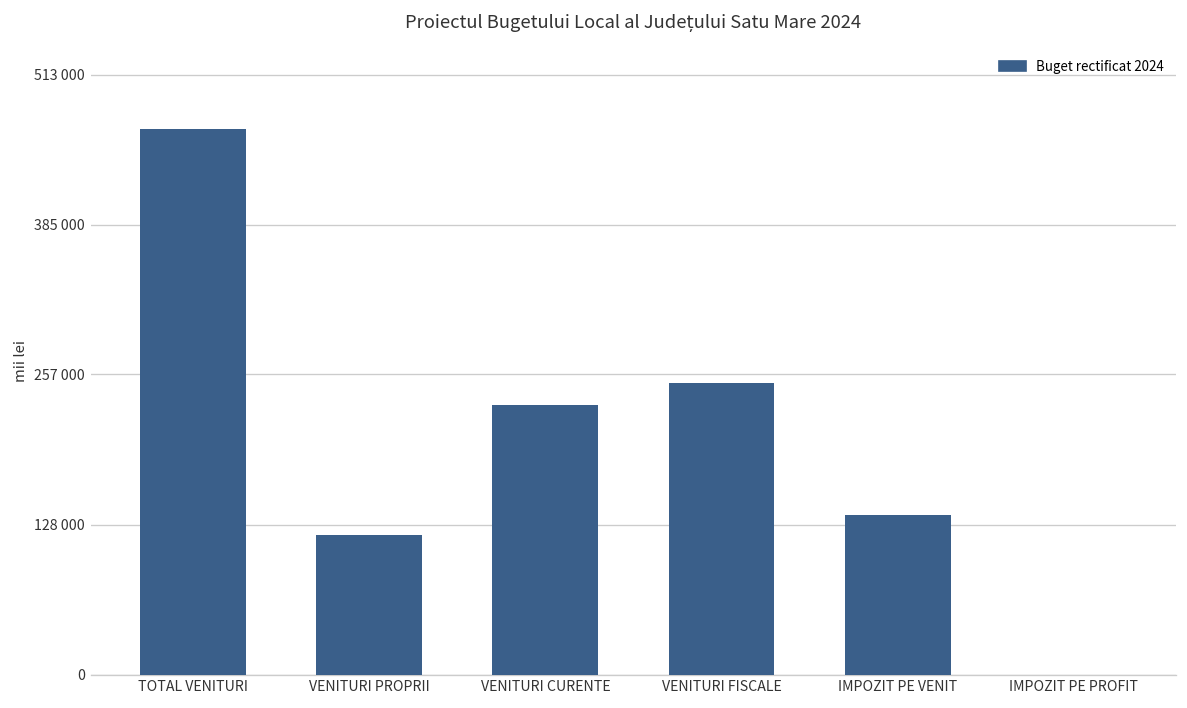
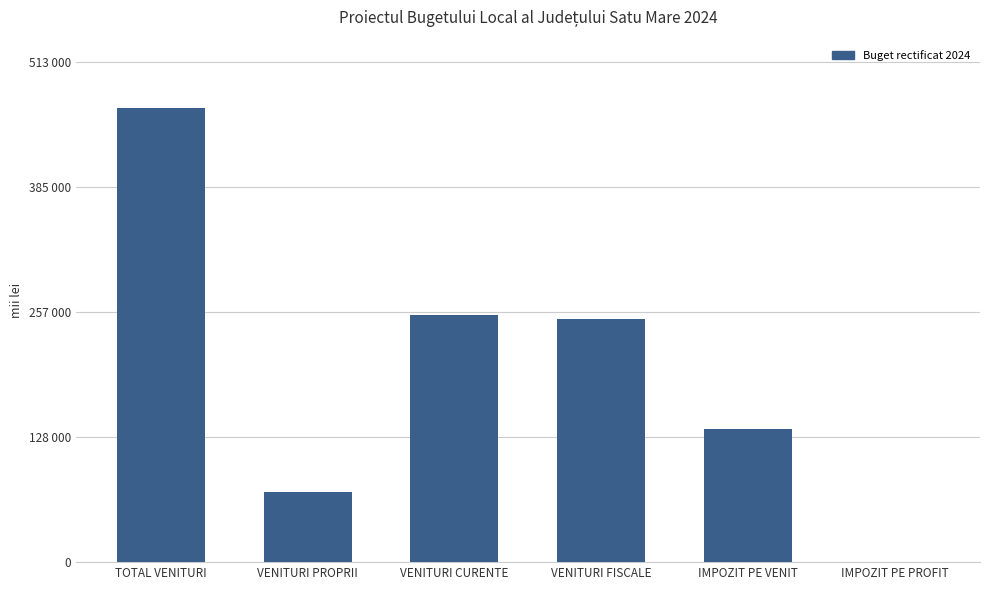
VENITURI PROPRII: 120000 -> 70000
VENITURI CURENTE: 230000 -> 250000
